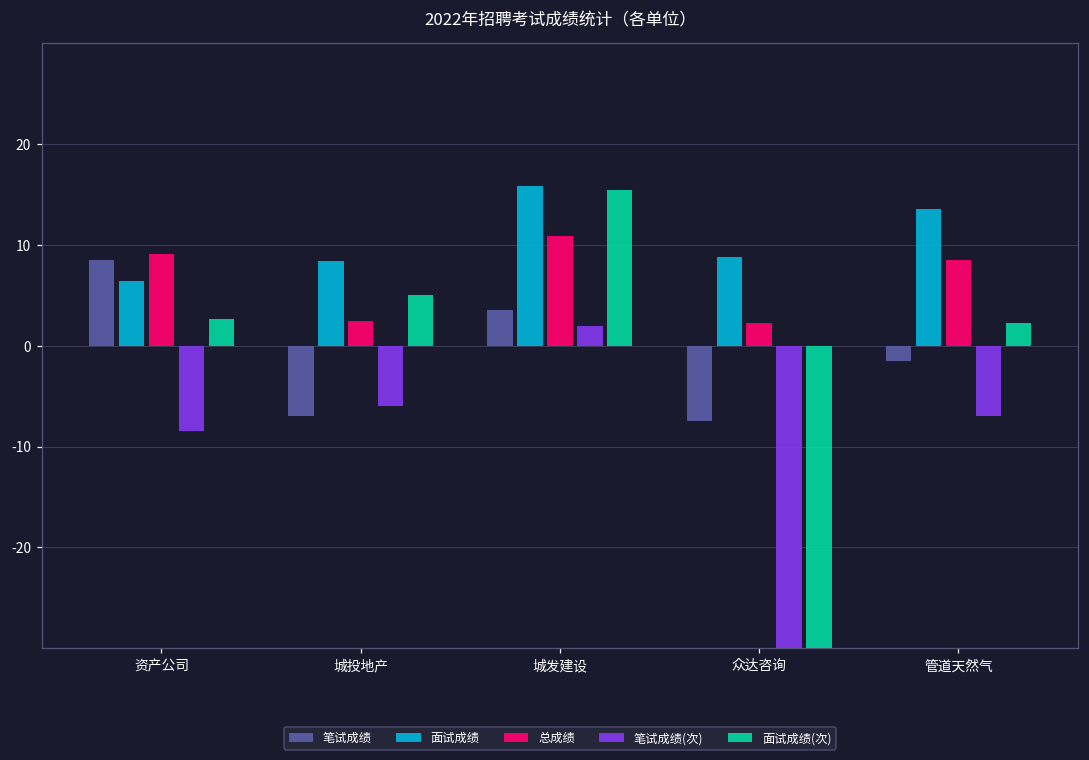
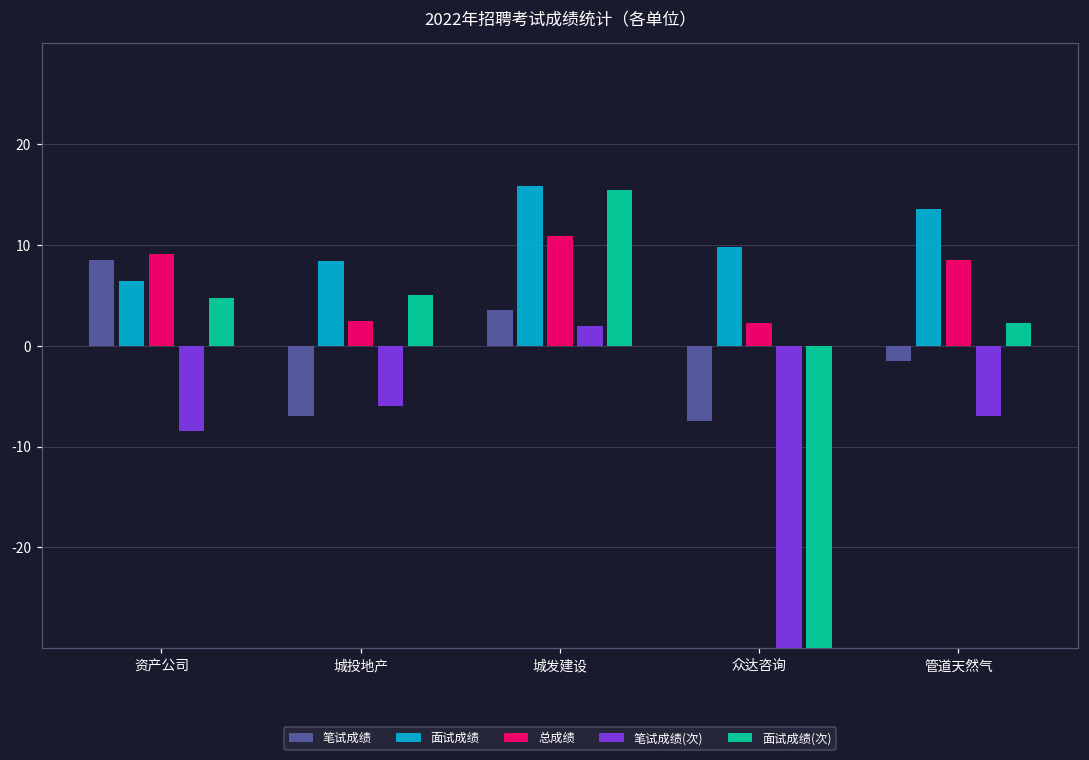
面试成绩(次), 资产公司: 3 -> 5
面试成绩, 众达咨询: 9 -> 10
